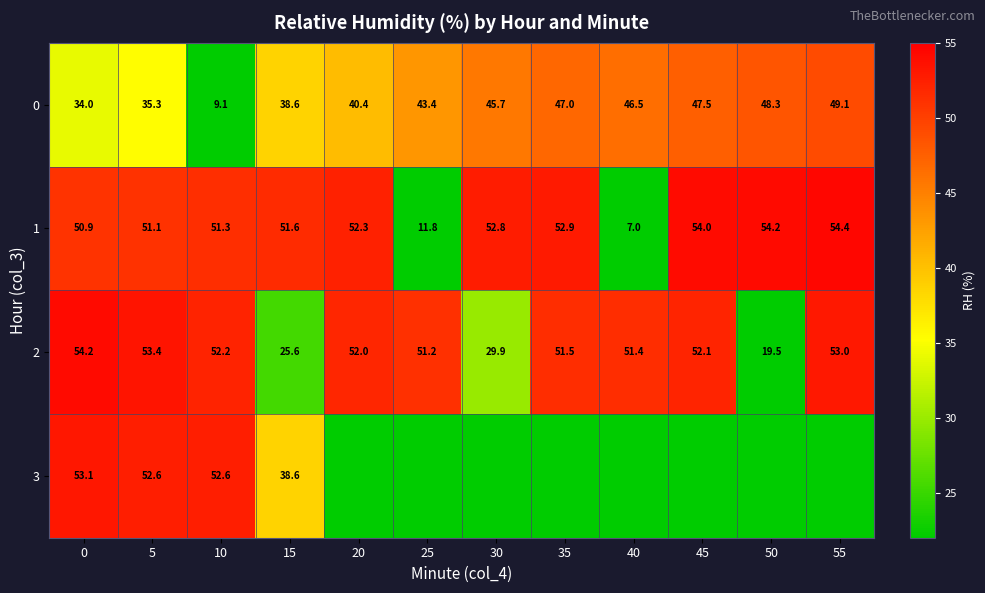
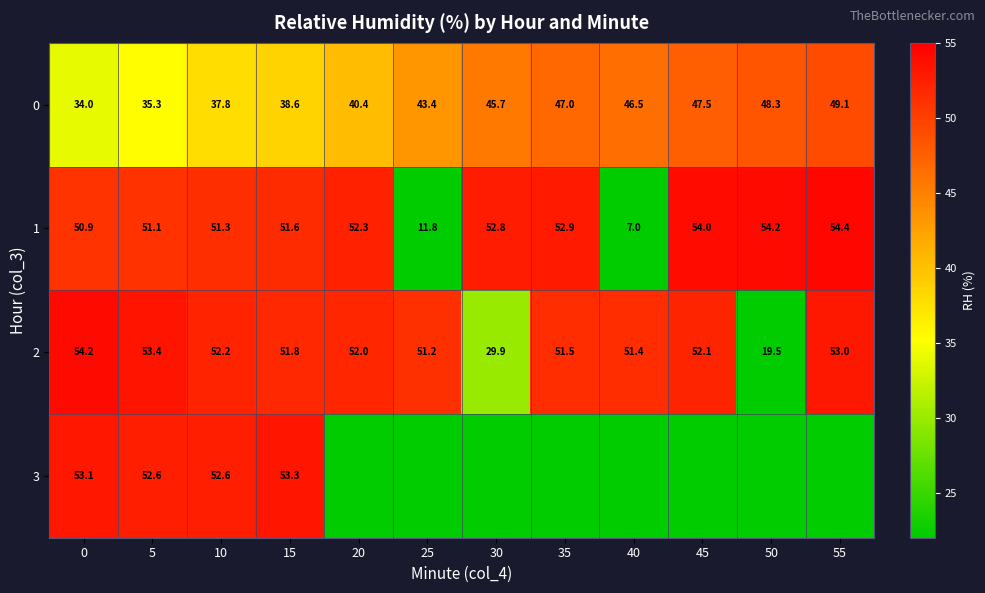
0, 10: 9.1 -> 37.8
2, 15: 25.6 -> 51.8
3, 15: 38.6 -> 53.3
